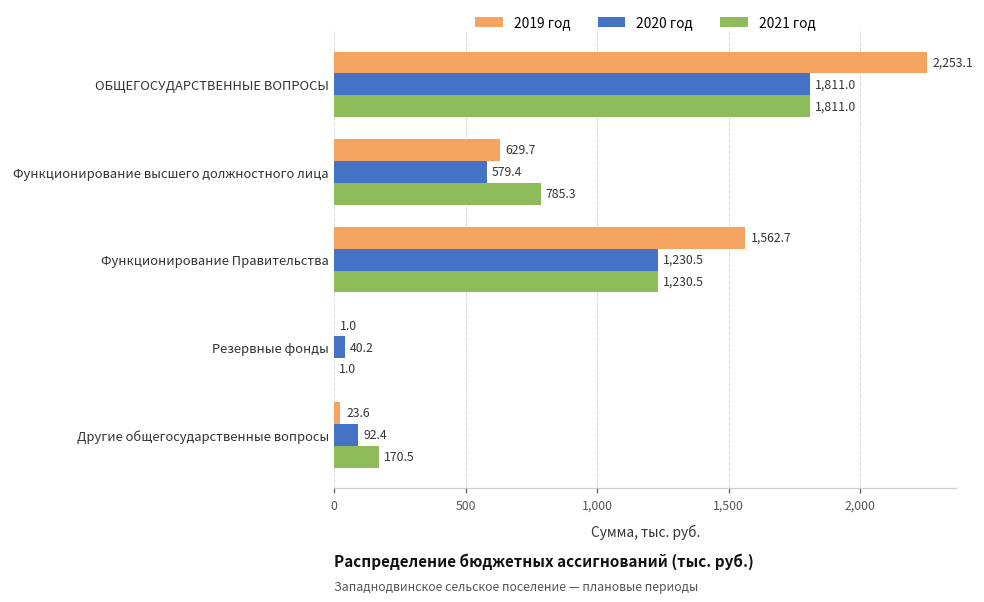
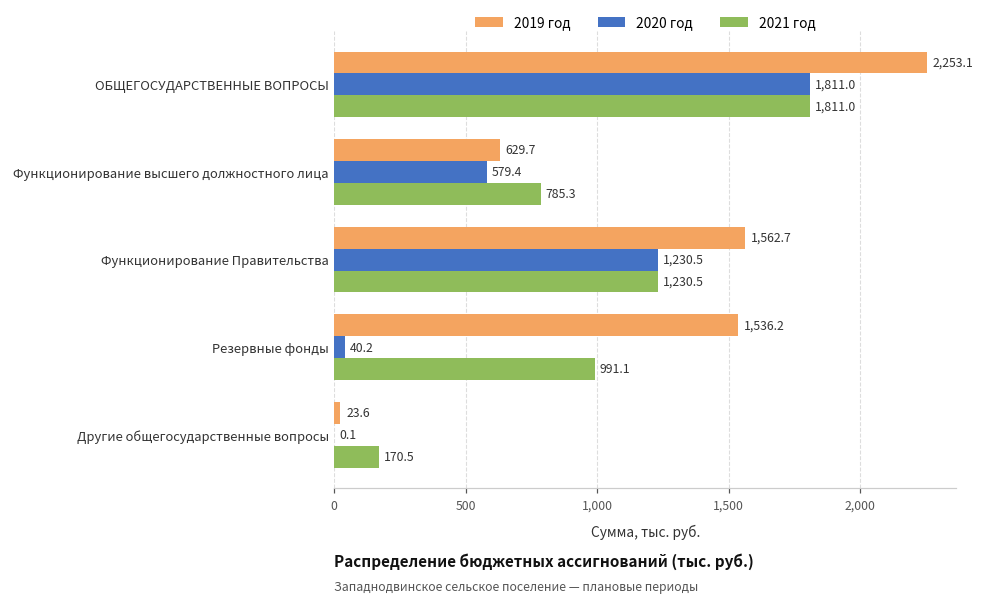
2019 год, Резервные фонды: 1.0 -> 1,536.2
2021 год, Резервные фонды: 1.0 -> 991.1
2020 год, Другие общегосударственные вопросы: 92.4 -> 0.1
